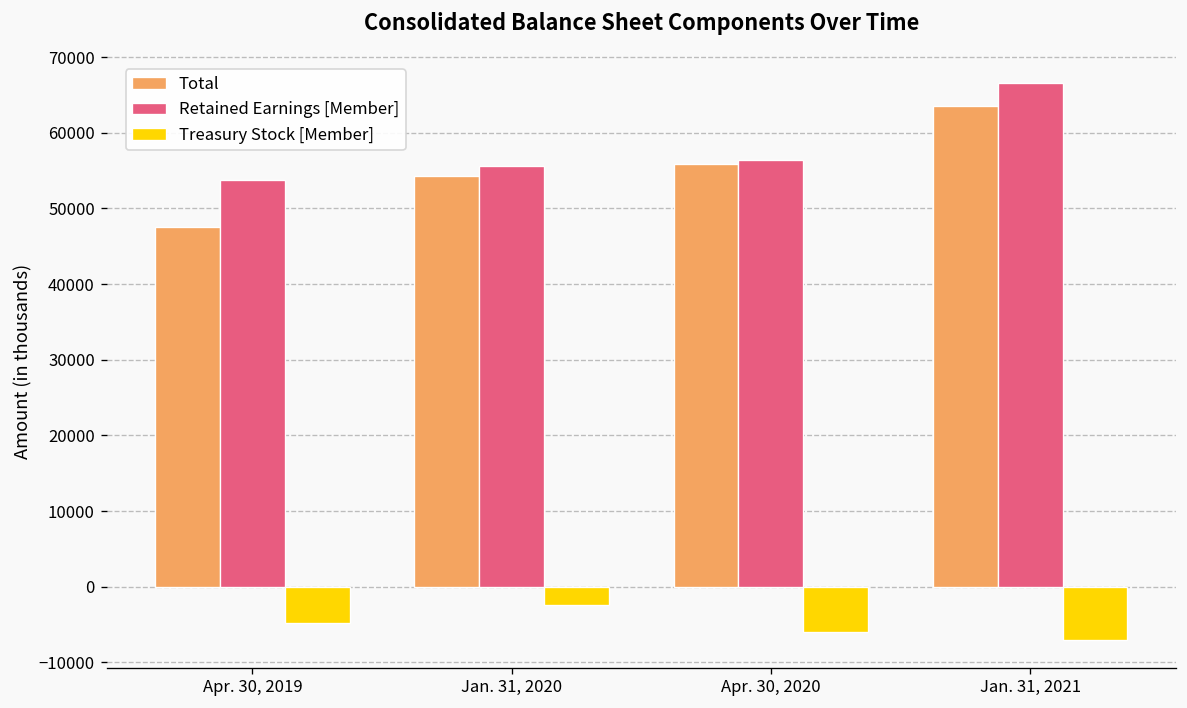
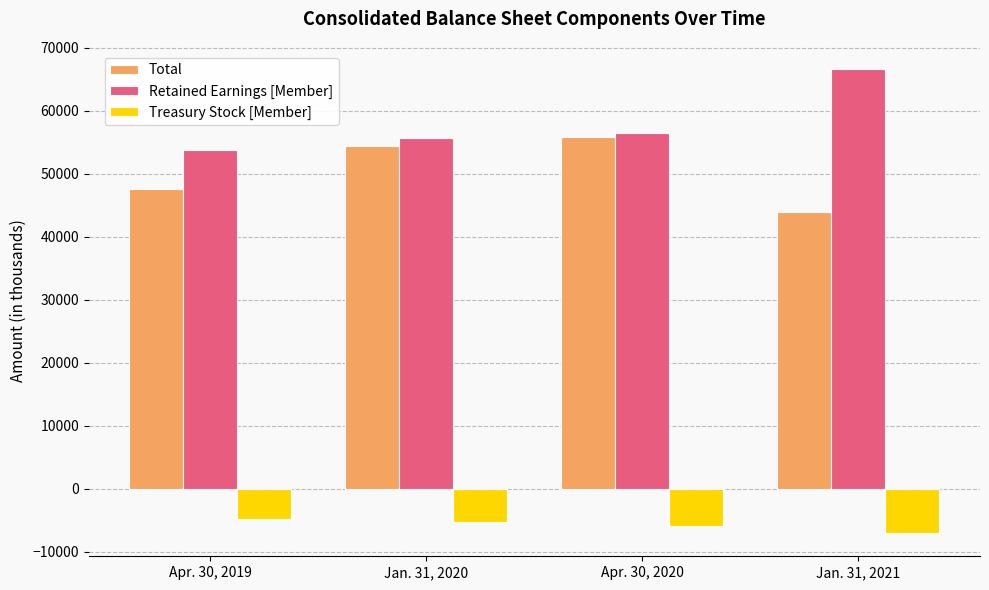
Treasury Stock [Member], Jan. 31, 2020: -2000 -> -5000
Total, Jan. 31, 2021: 64000 -> 44000
